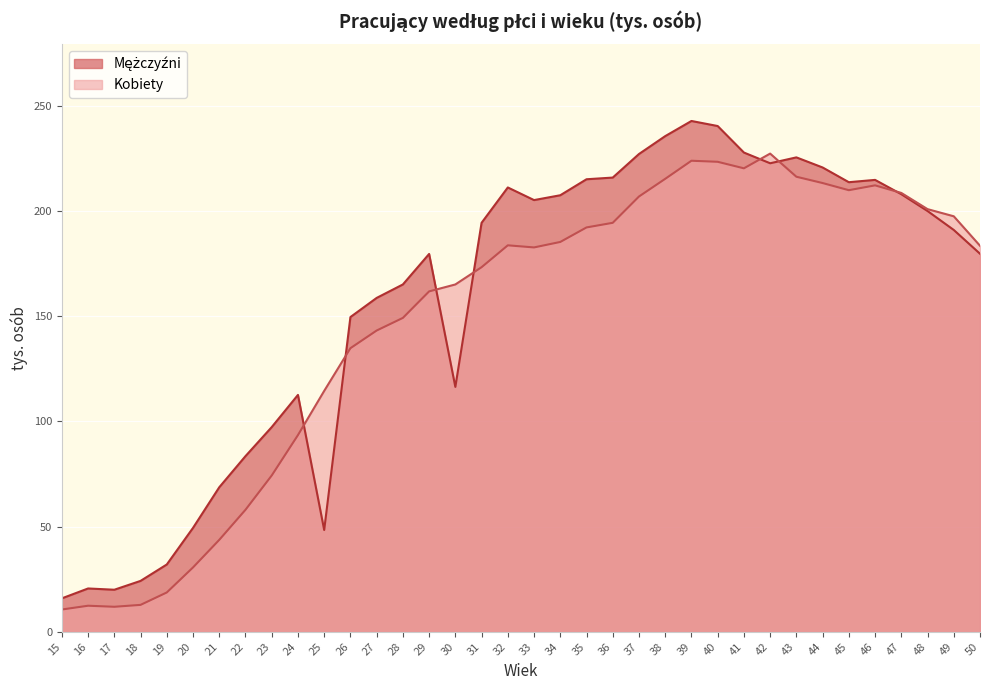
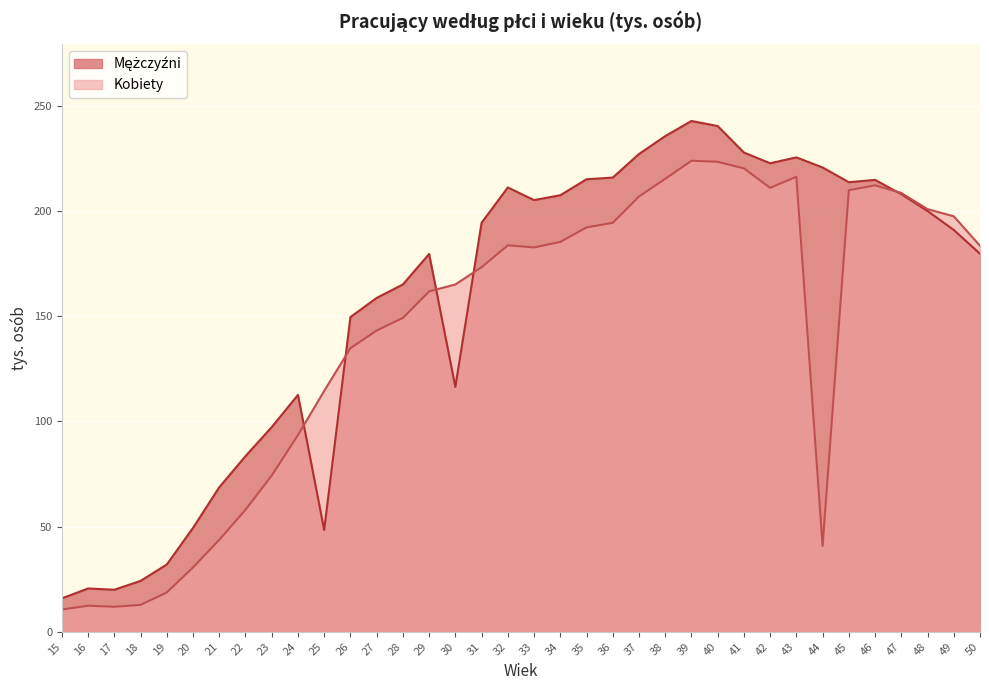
Kobiety, 42: 227 -> 211
Kobiety, 44: 213 -> 41
